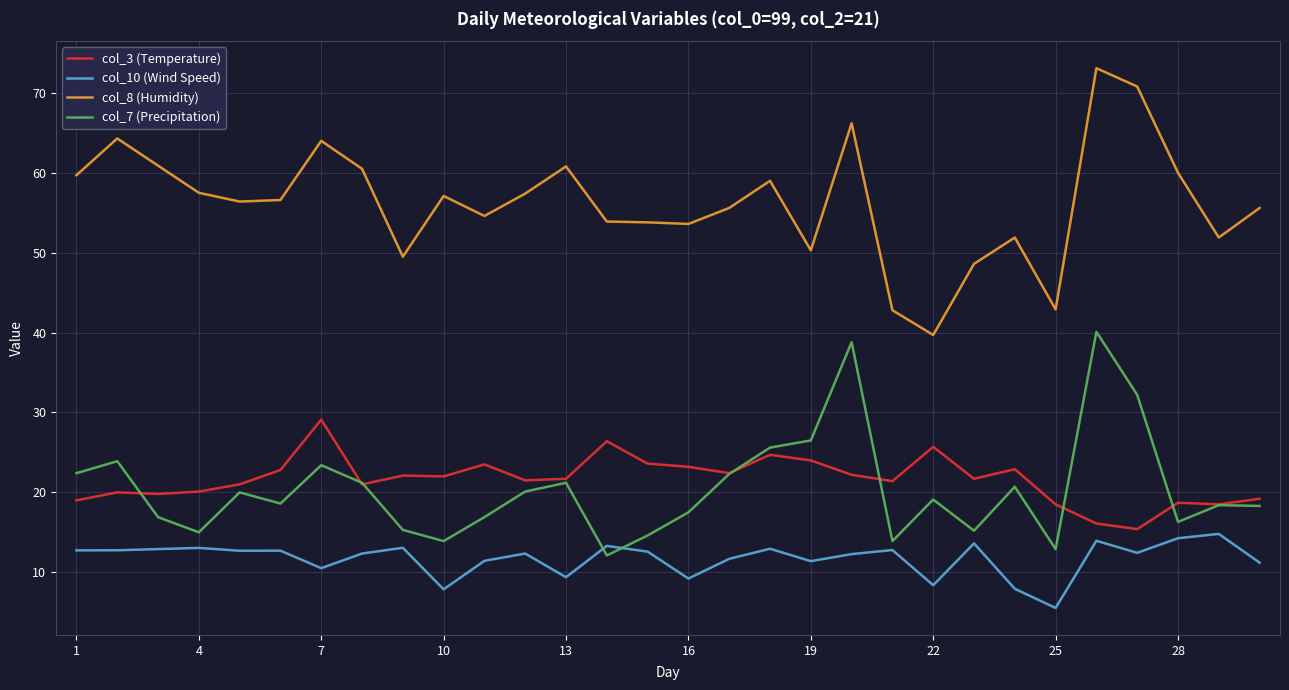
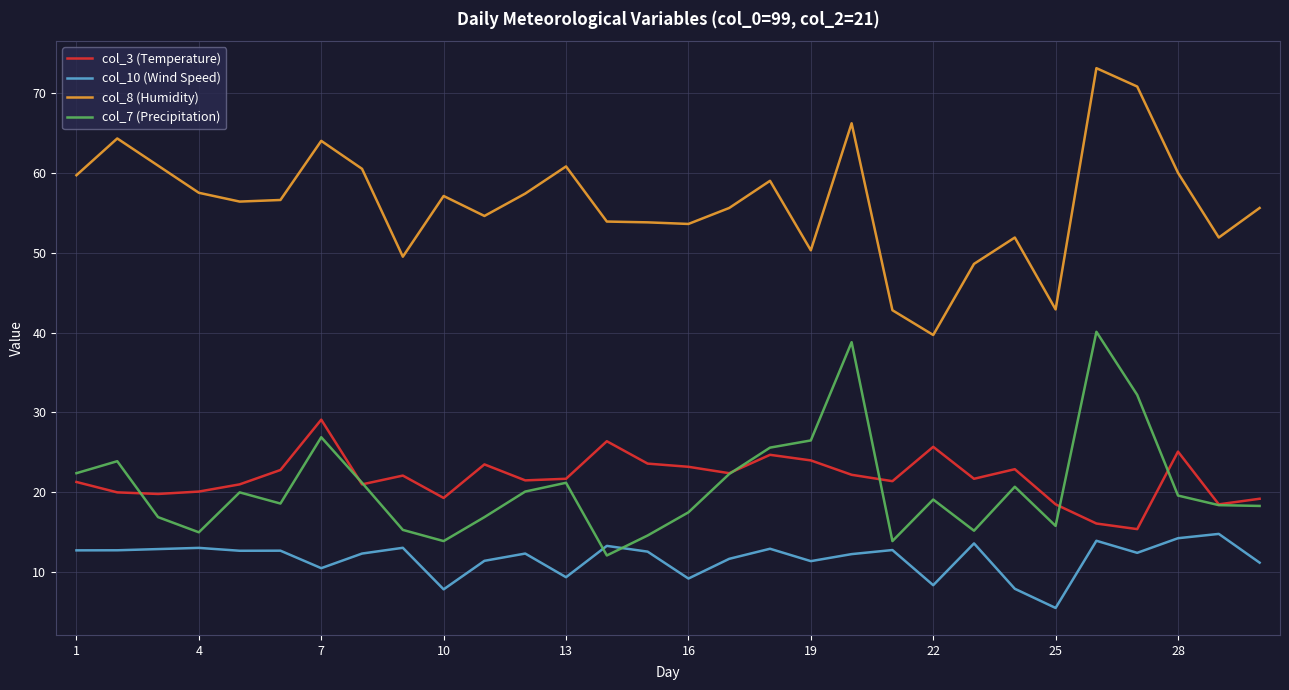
col_3 (Temperature), 1: 19 -> 21
col_7 (Precipitation), 7: 23 -> 27
col_3 (Temperature), 10: 22 -> 19
col_7 (Precipitation), 25: 13 -> 16
col_3 (Temperature), 28: 19 -> 25
col_7 (Precipitation), 28: 16 -> 20
